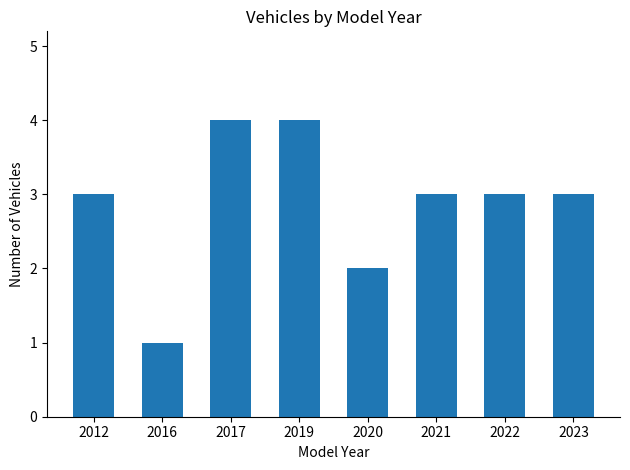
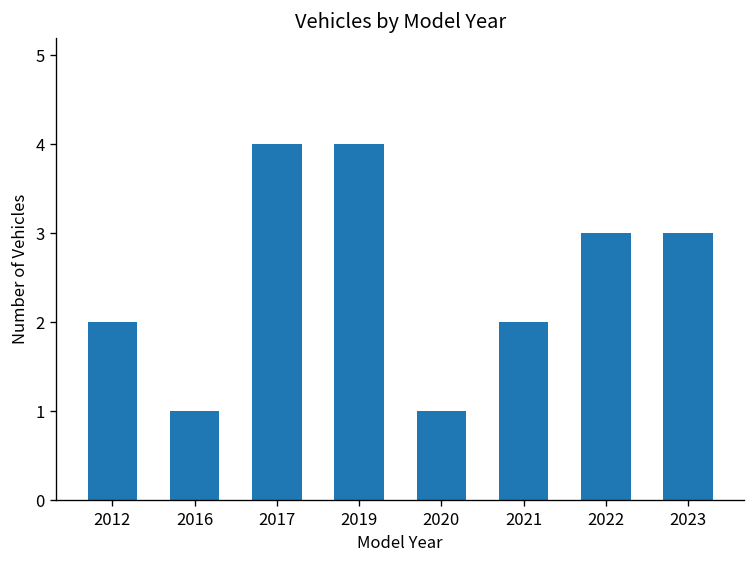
2012: 3 -> 2
2020: 2 -> 1
2021: 3 -> 2
